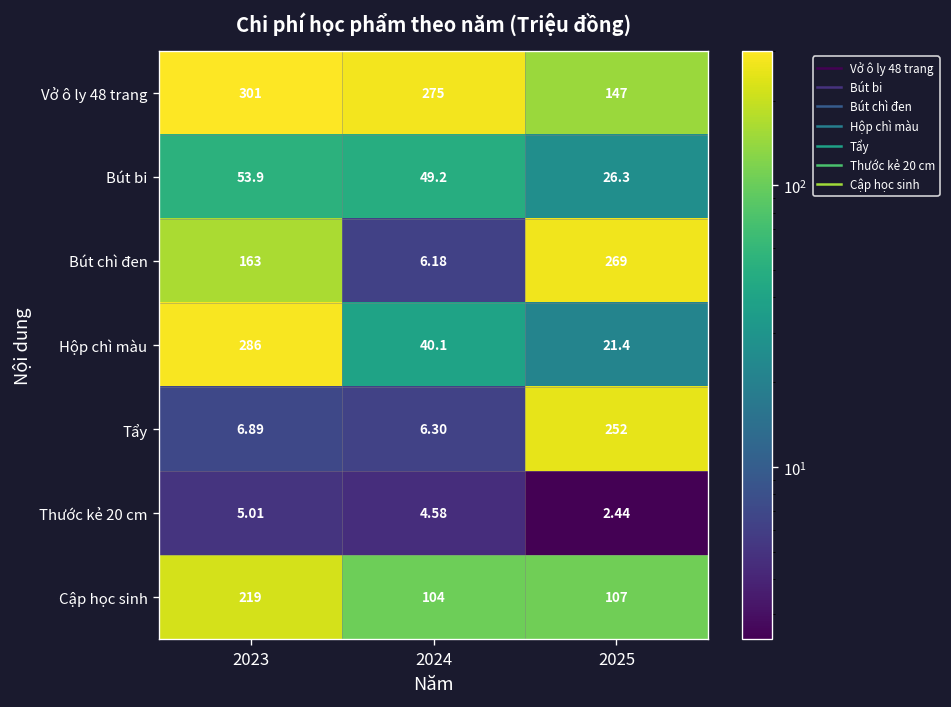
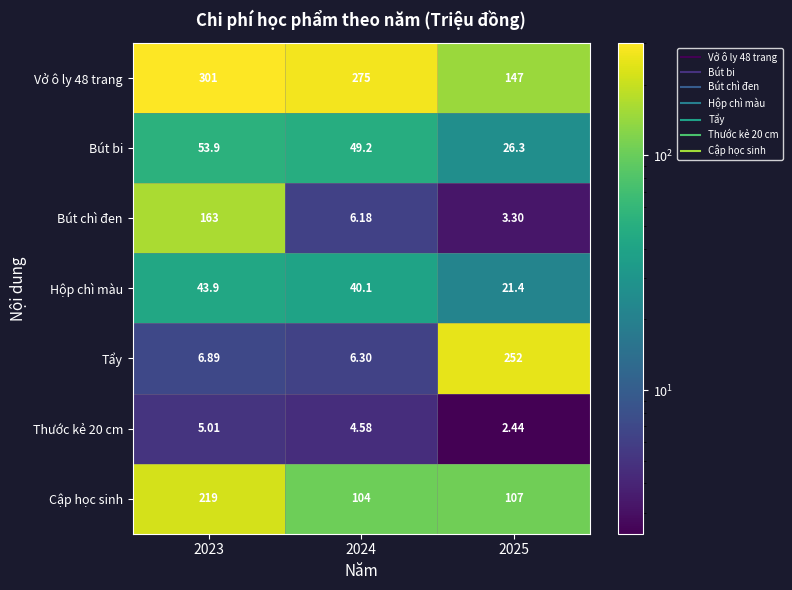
Bút chì đen, 2025: 269 -> 3.30
Hộp chì màu, 2023: 286 -> 43.9
